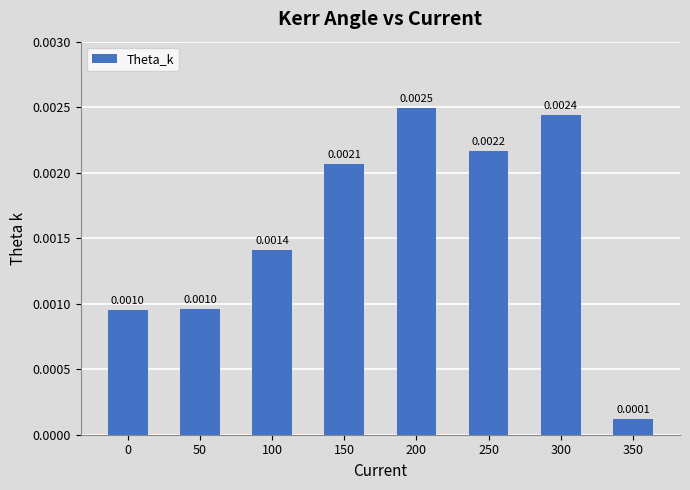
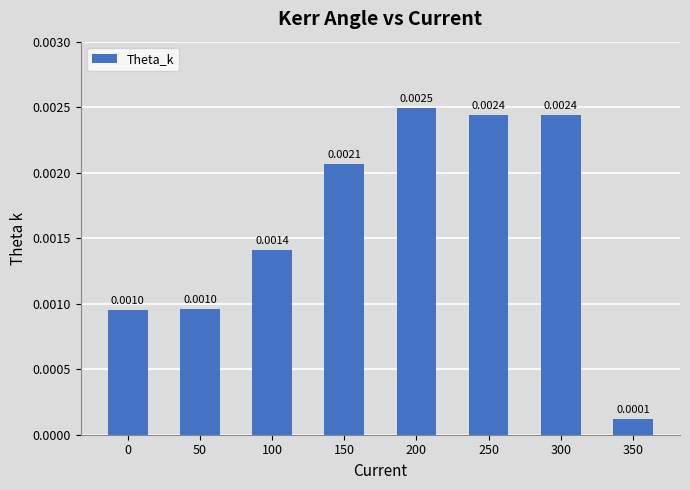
250: 0.0022 -> 0.0024
